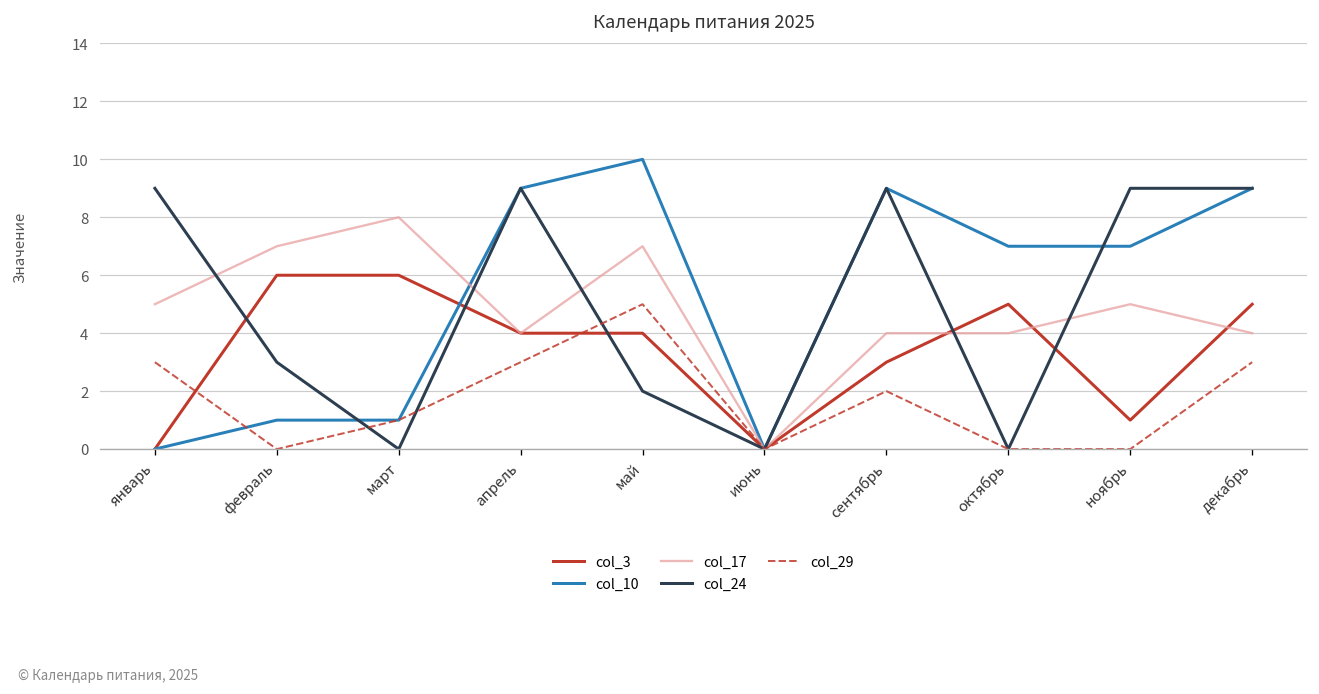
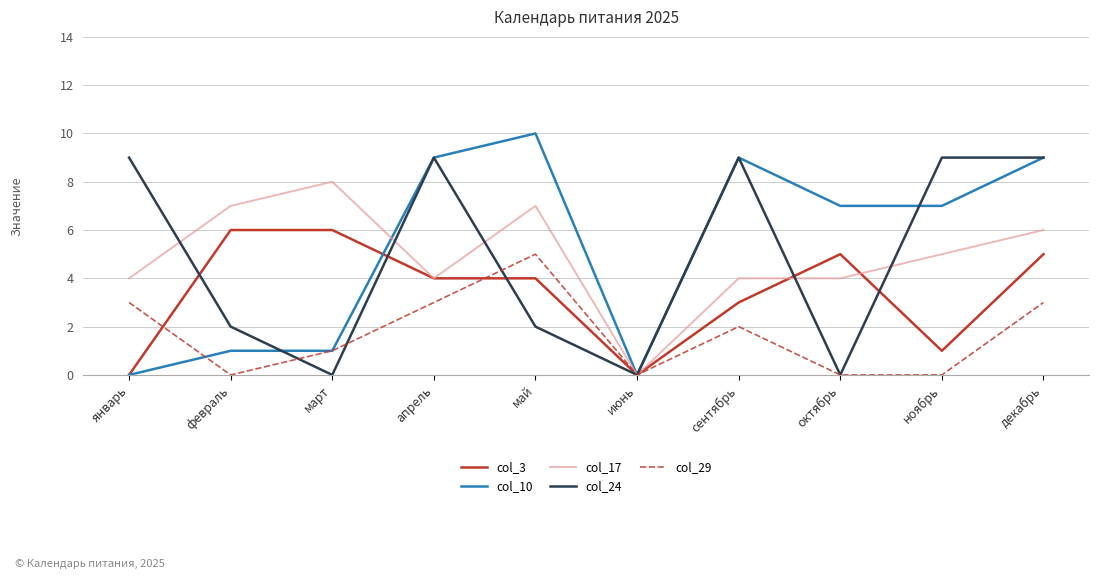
col_17, январь: 5 -> 4
col_24, февраль: 3 -> 2
col_17, декабрь: 4 -> 6
